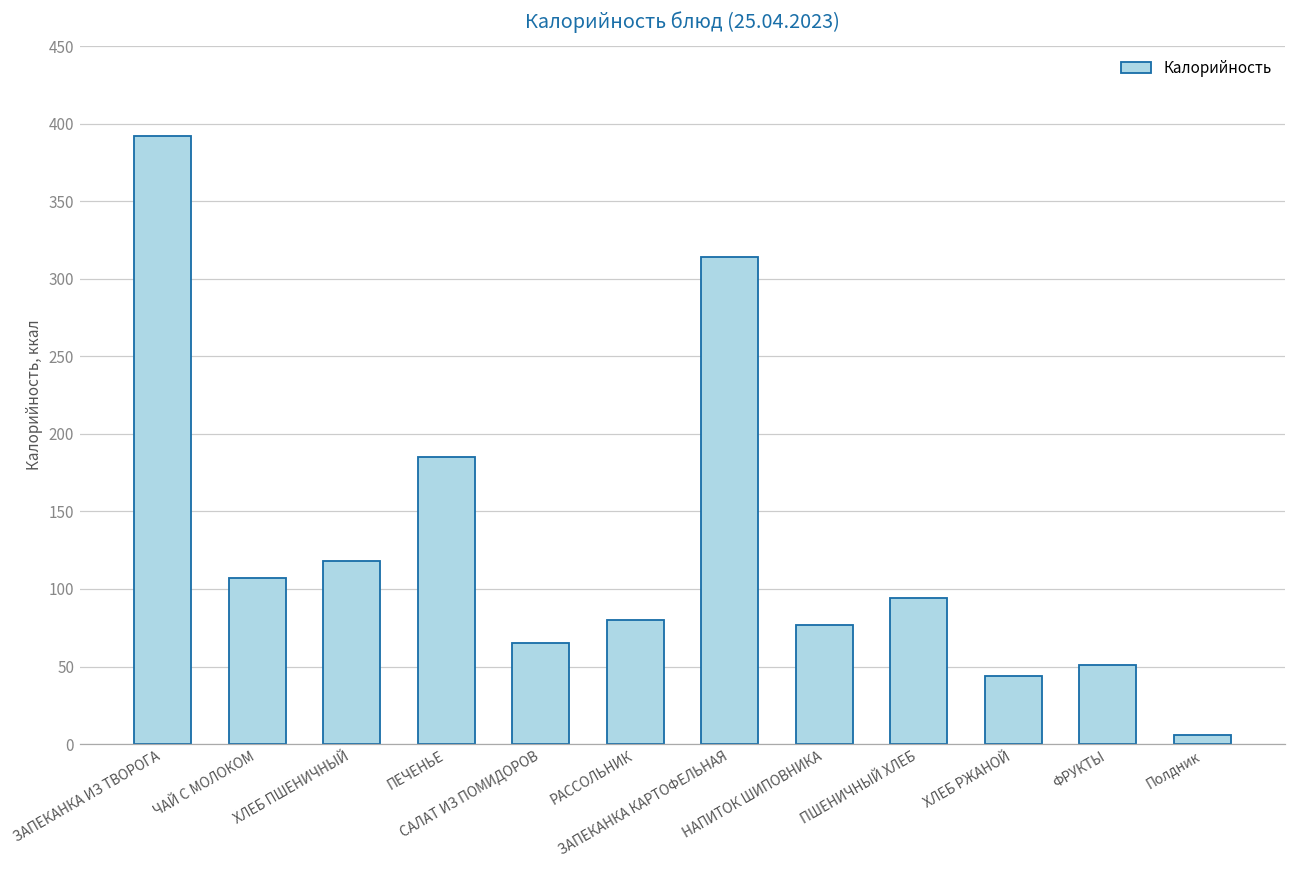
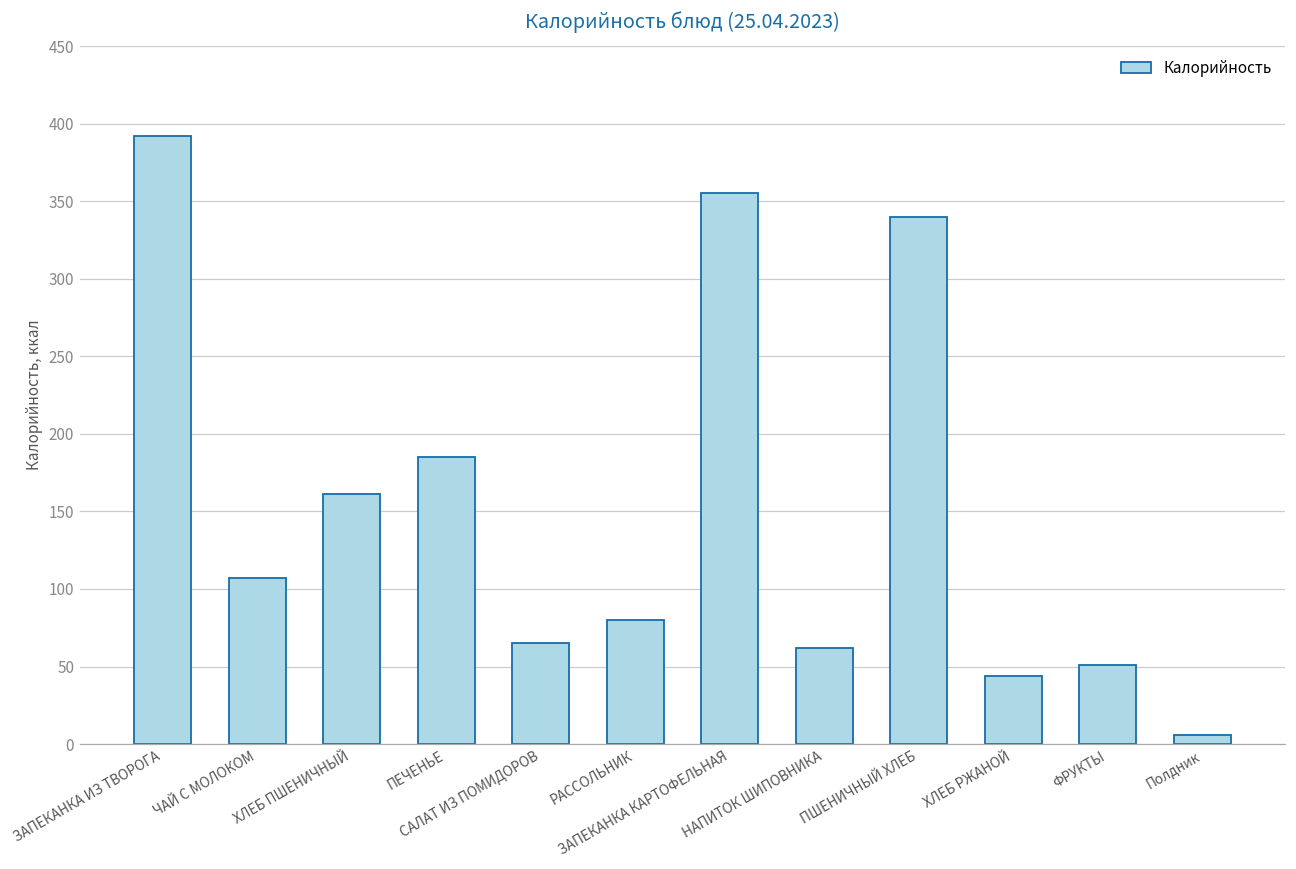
ХЛЕБ ПШЕНИЧНЫЙ: 118 -> 161
ЗАПЕКАНКА КАРТОФЕЛЬНАЯ: 314 -> 355
НАПИТОК ШИПОВНИКА: 77 -> 62
ПШЕНИЧНЫЙ ХЛЕБ: 94 -> 340
